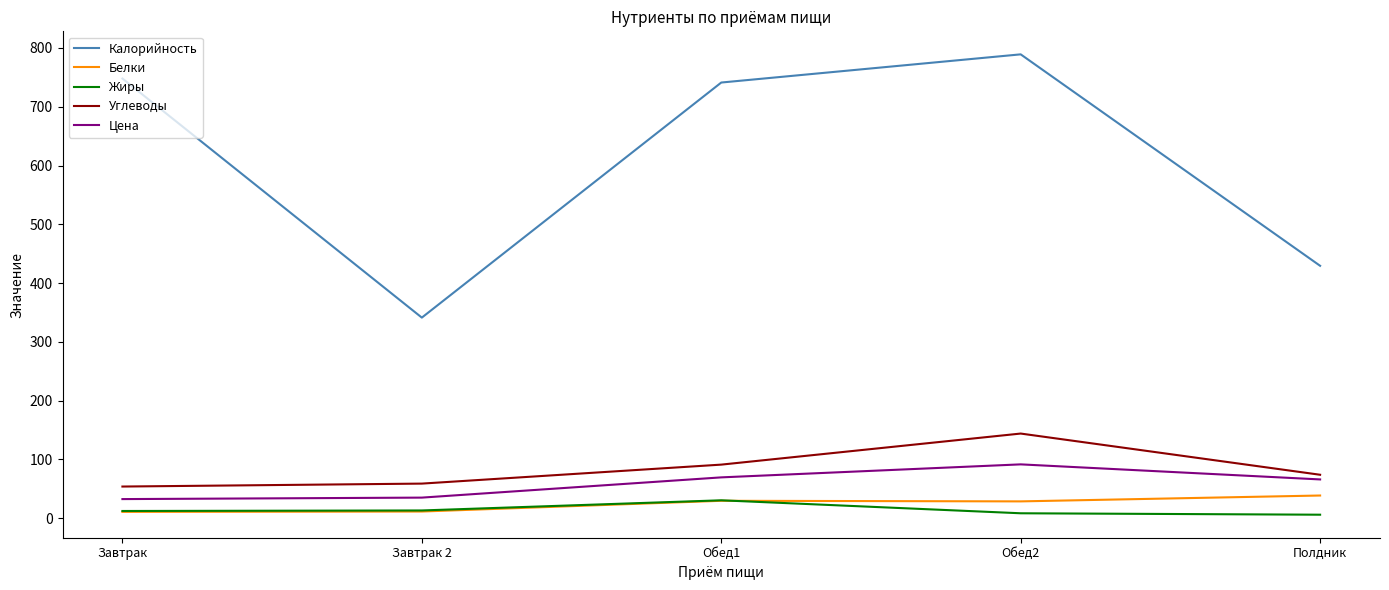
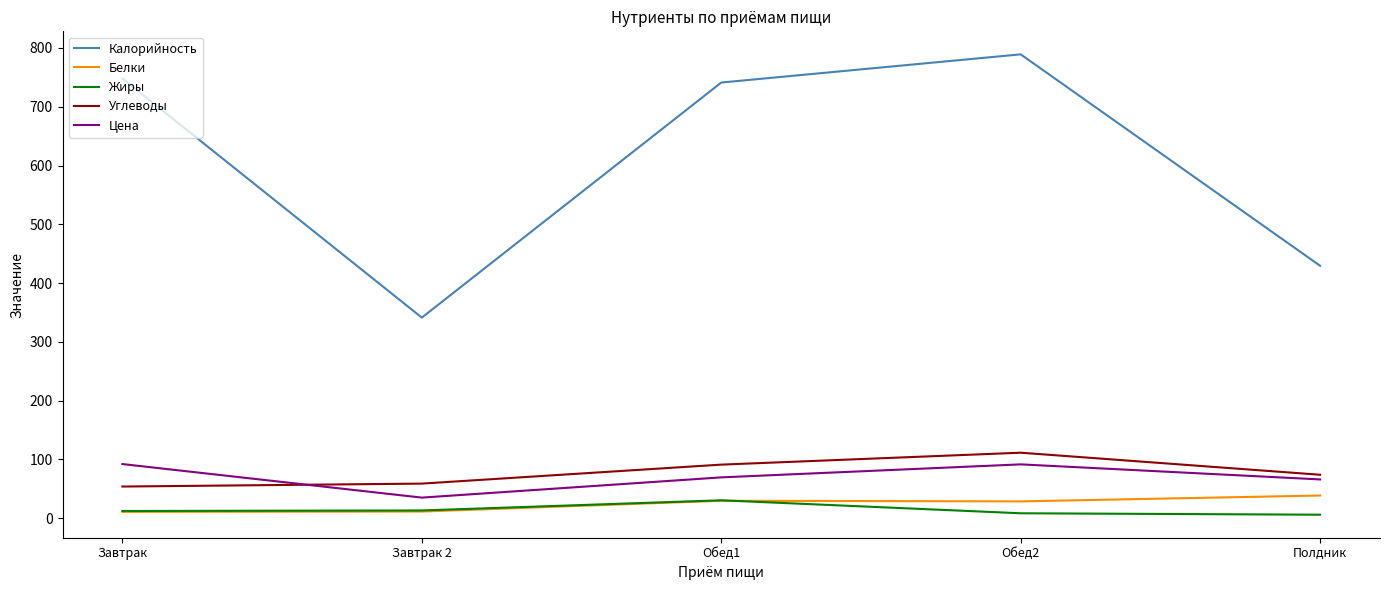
Цена, Завтрак: 30 -> 90
Углеводы, Обед2: 140 -> 110
